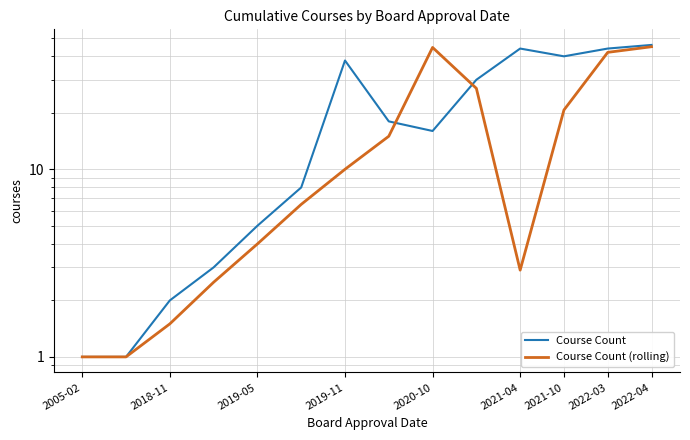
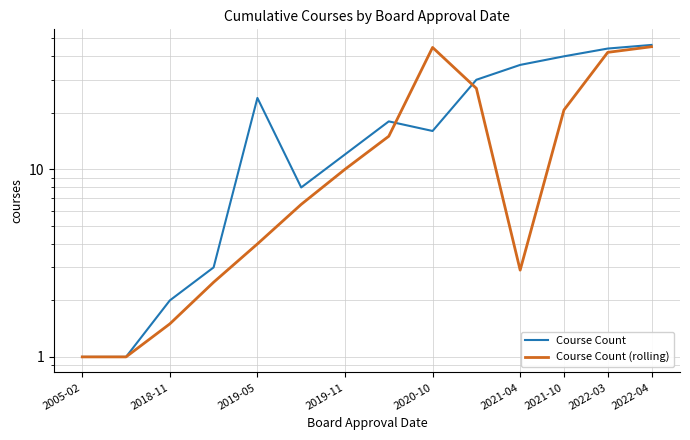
Course Count, 2019-05: 5 -> 24
Course Count, 2019-11: 38 -> 12
Course Count, 2021-04: 44 -> 36
